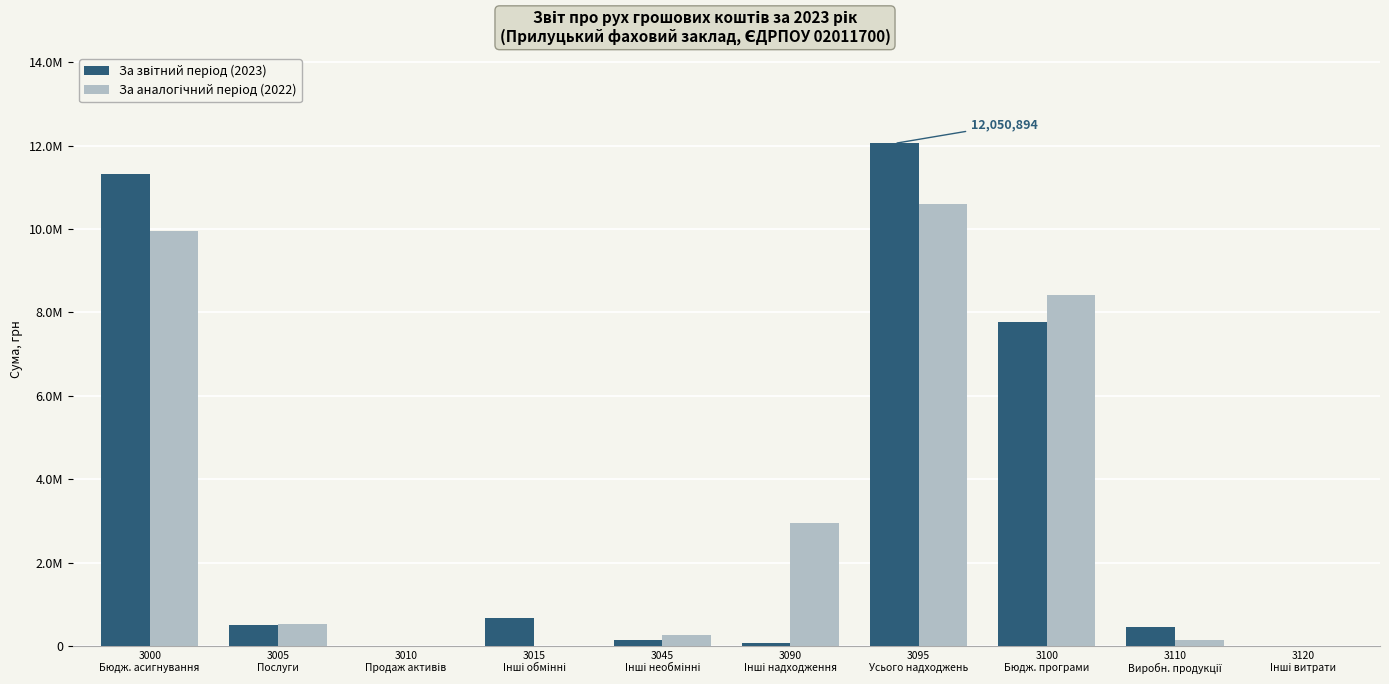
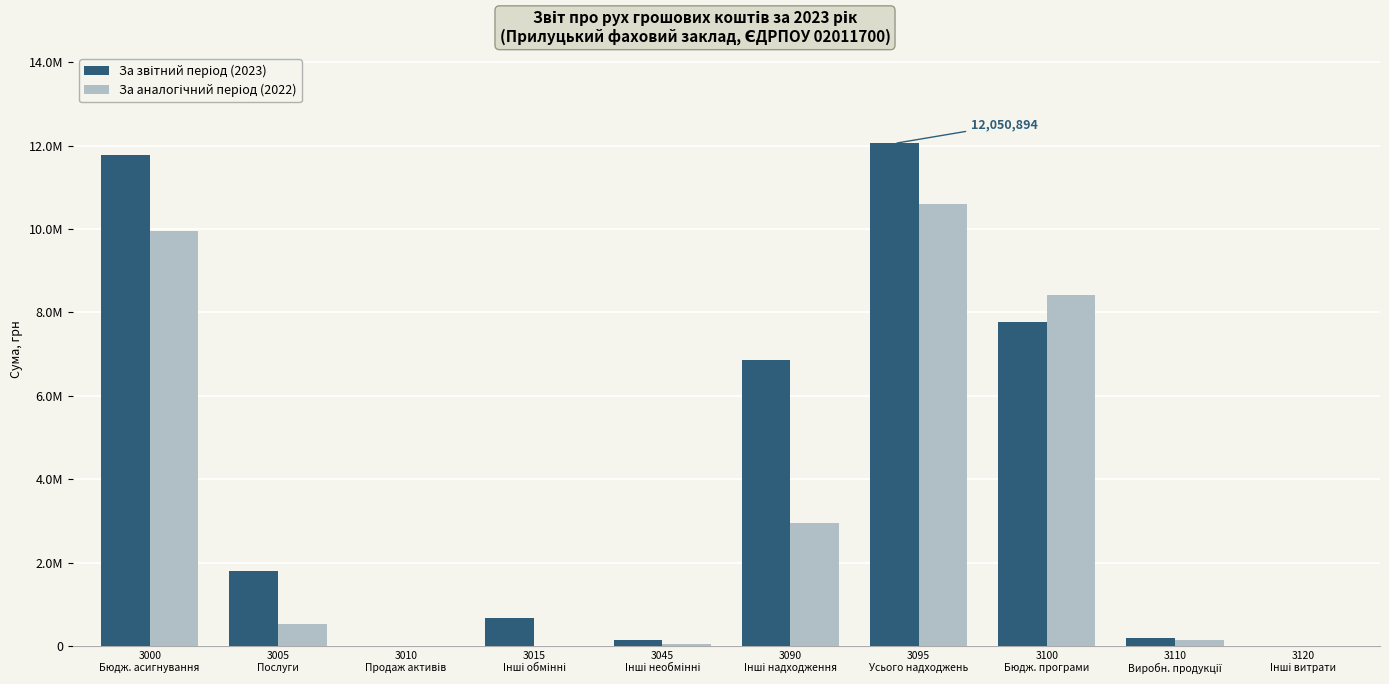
За звітний період (2023), 3000 Бюдж. асигнування: 11300000 -> 11800000
За звітний період (2023), 3005 Послуги: 500000 -> 1800000
За аналогічний період (2022), 3045 Інші необмінні: 300000 -> 100000
За звітний період (2023), 3090 Інші надходження: 100000 -> 6900000
За звітний період (2023), 3110 Виробн. продукції: 500000 -> 200000
